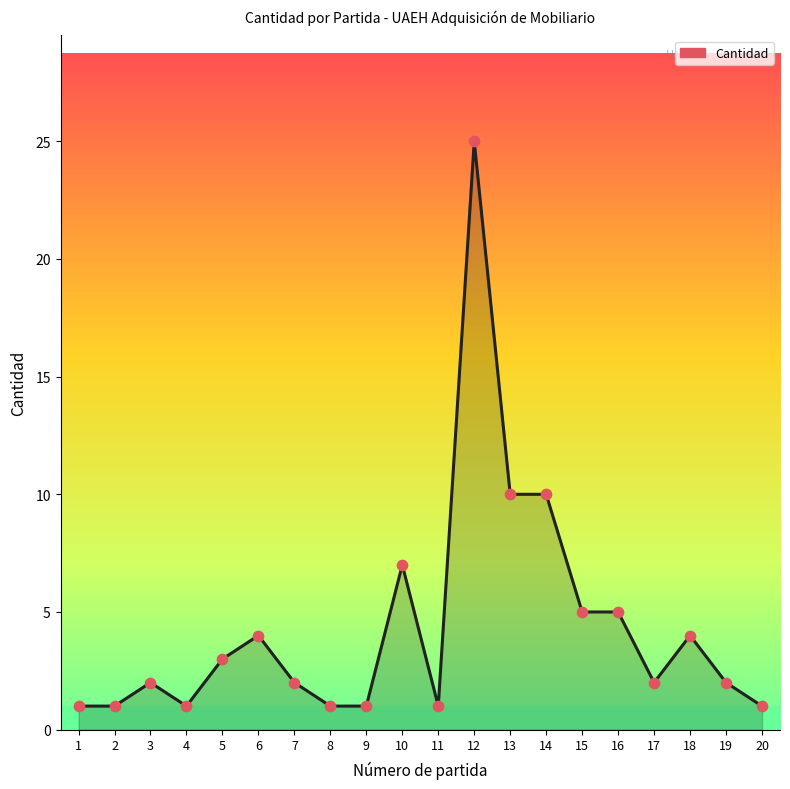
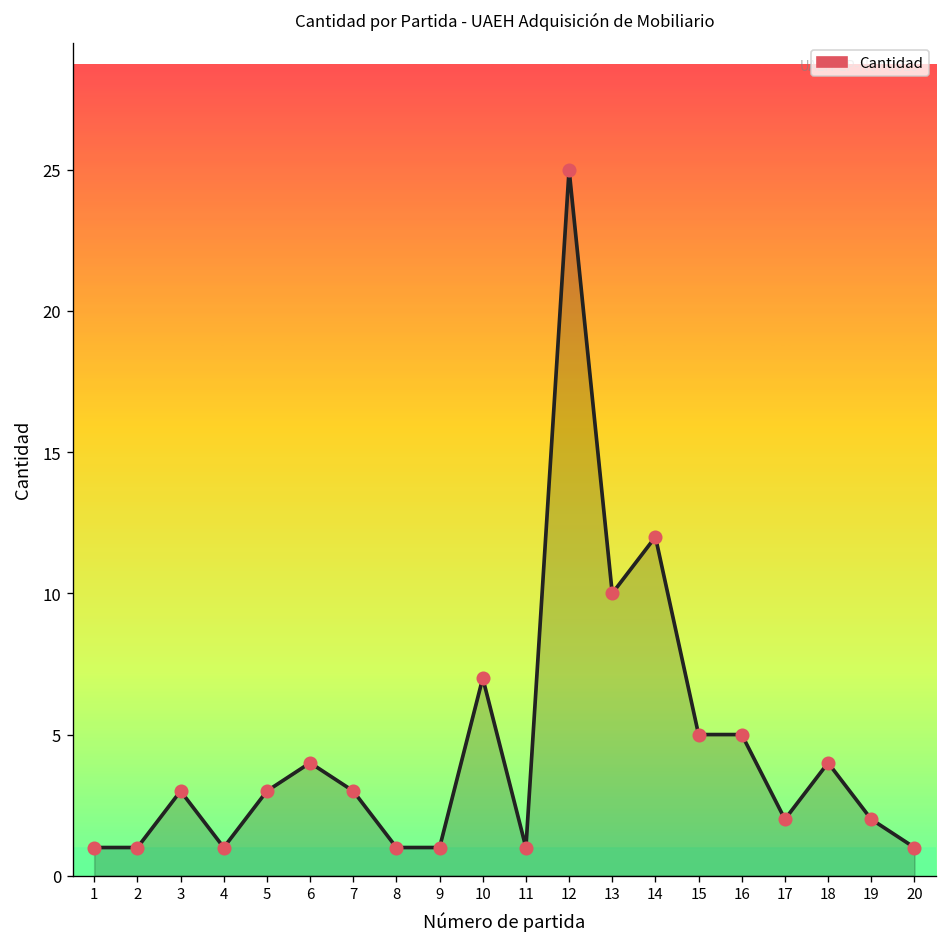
3: 2 -> 3
7: 2 -> 3
14: 10 -> 12
